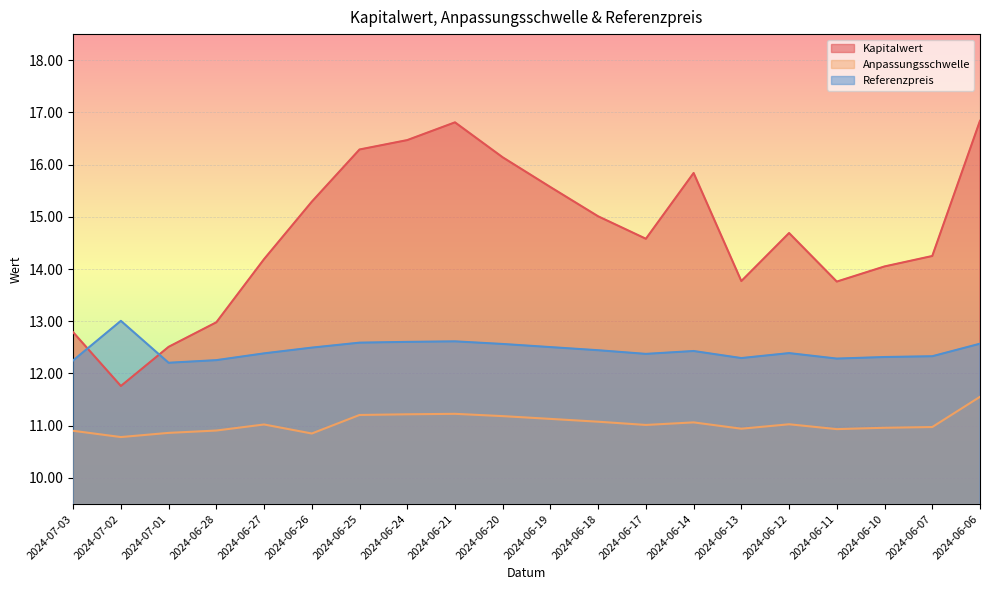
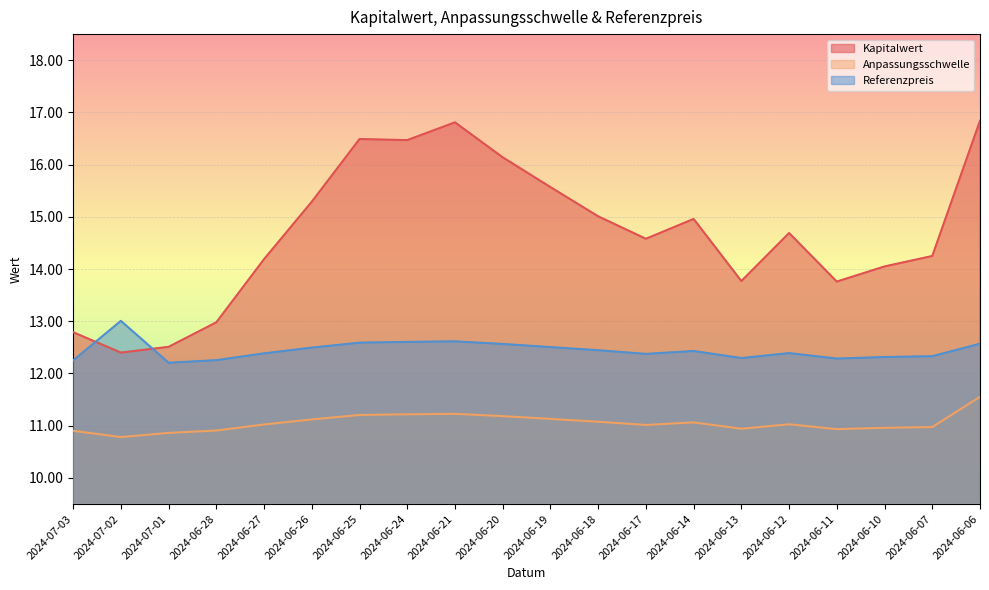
Kapitalwert, 2024-07-02: 11.8 -> 12.4
Anpassungsschwelle, 2024-06-26: 10.9 -> 11.1
Kapitalwert, 2024-06-25: 16.3 -> 16.5
Kapitalwert, 2024-06-14: 15.8 -> 15.0
